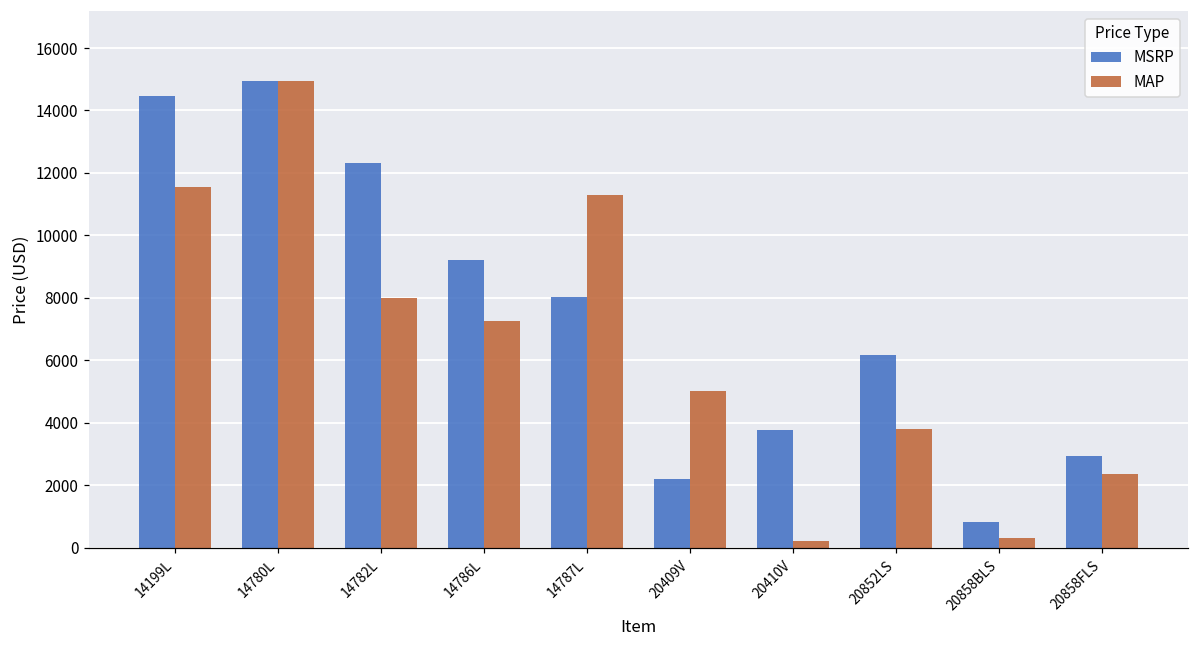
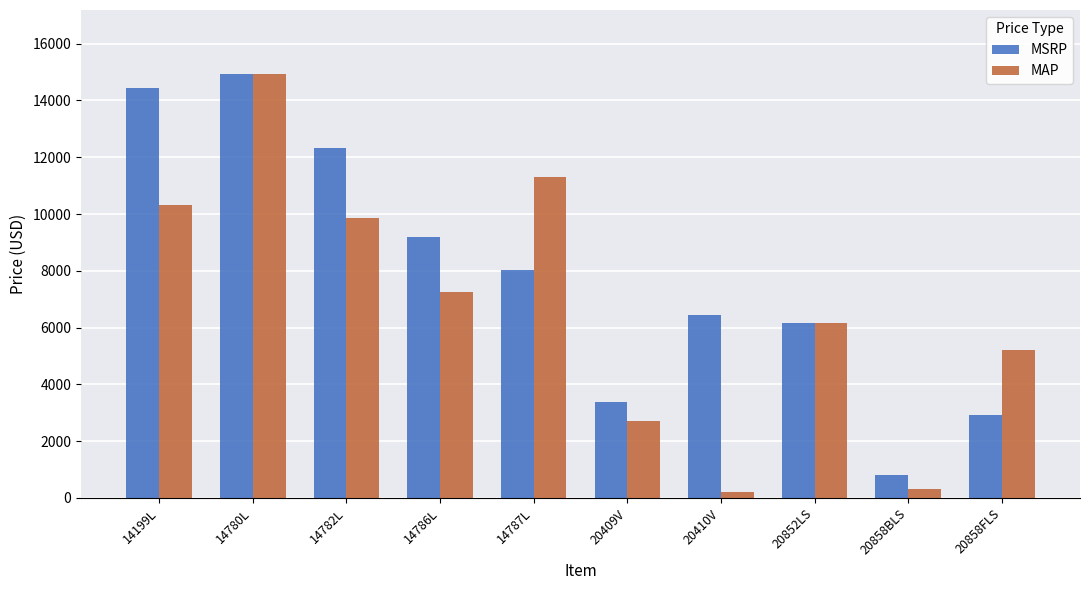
MAP, 14199L: 11600 -> 10300
MAP, 14782L: 8000 -> 9800
MSRP, 20409V: 2200 -> 3400
MAP, 20409V: 5000 -> 2700
MSRP, 20410V: 3800 -> 6400
MAP, 20852LS: 3800 -> 6200
MAP, 20858FLS: 2300 -> 5200
